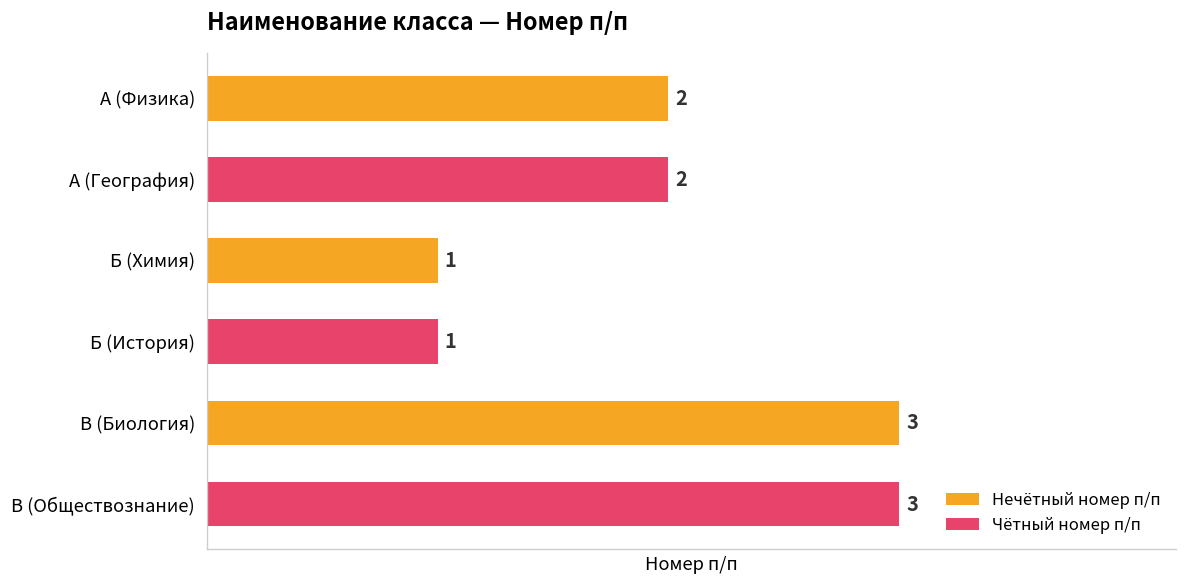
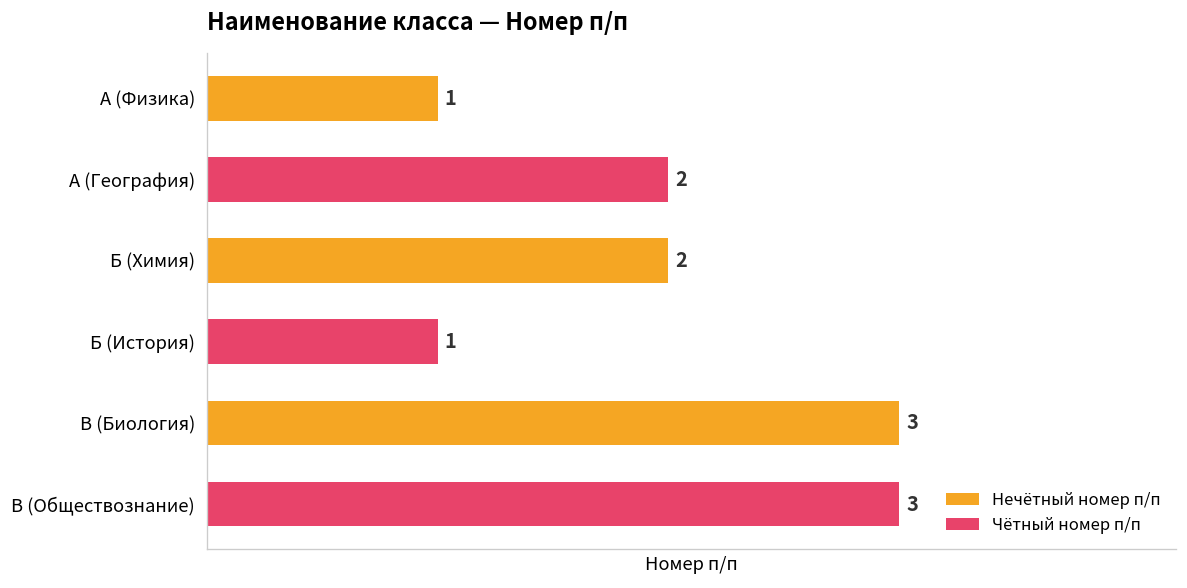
А (Физика): 2 -> 1
Б (Химия): 1 -> 2
